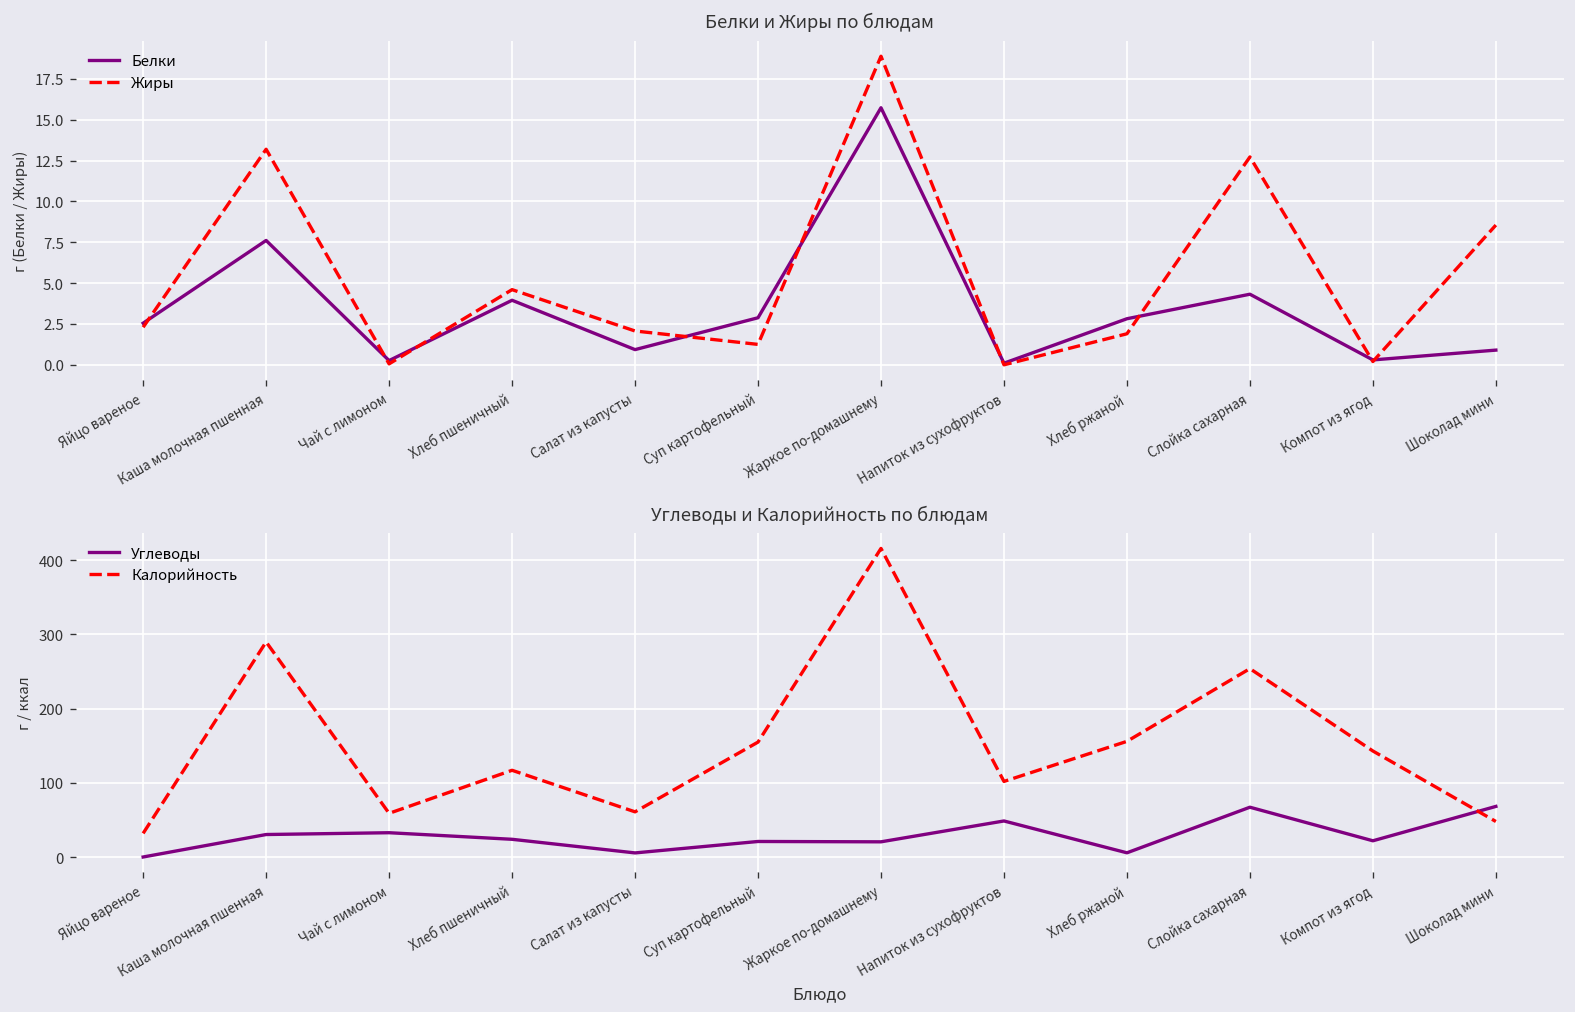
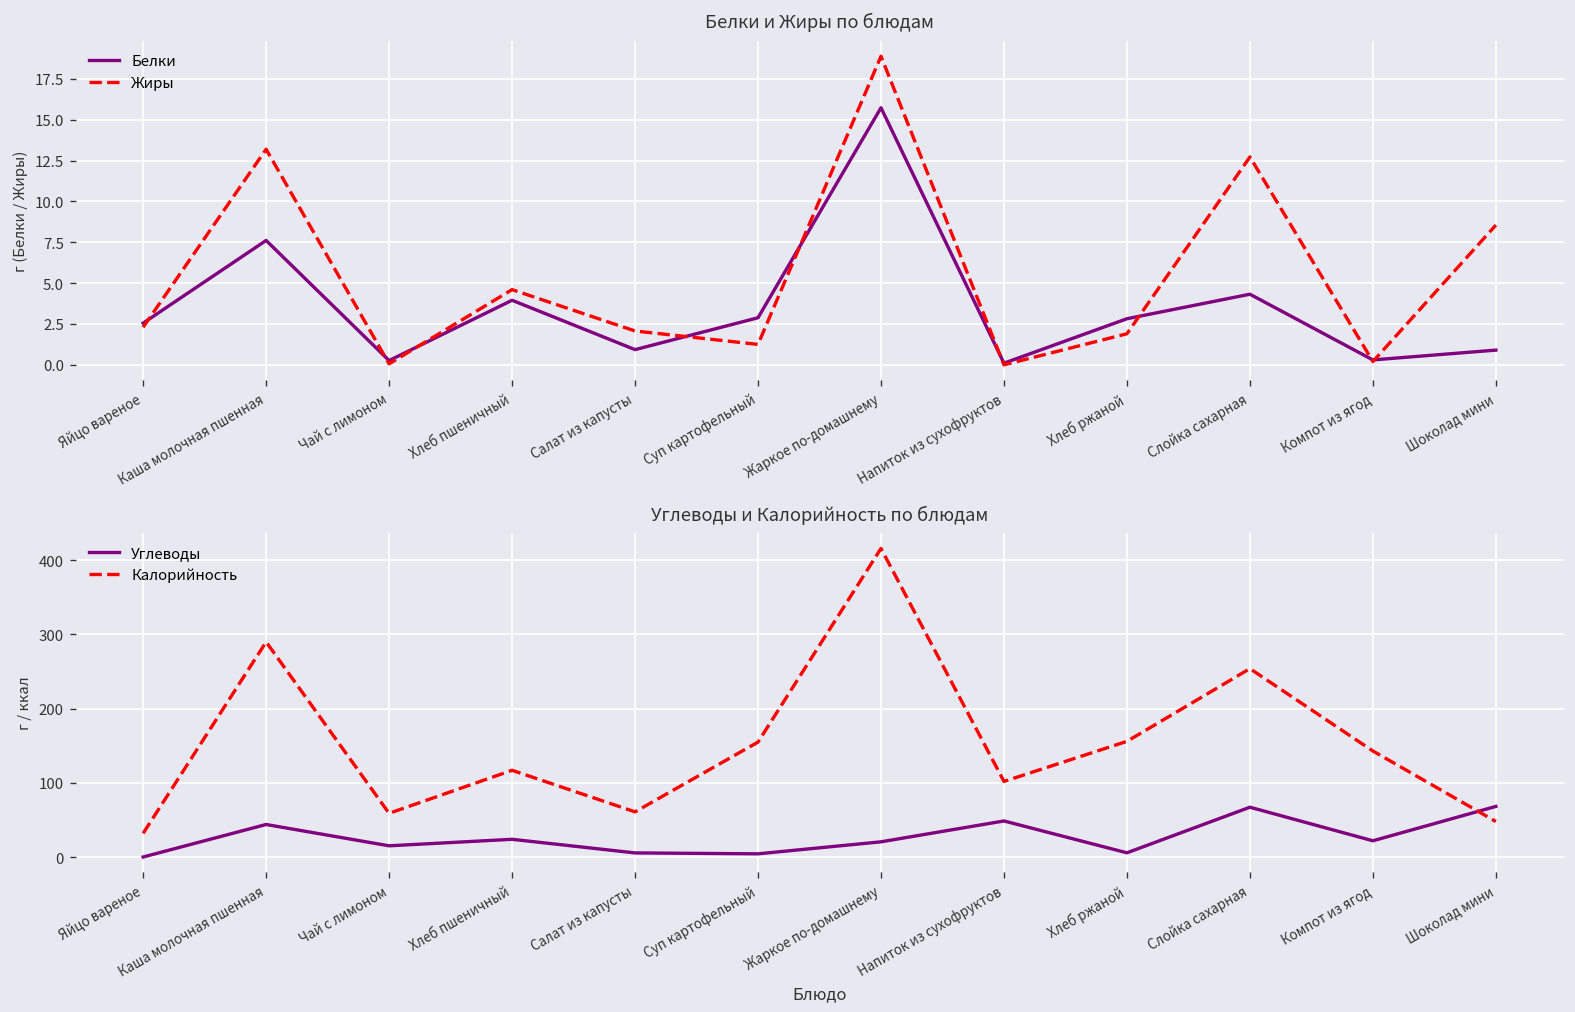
Углеводы и Калорийность по блюдам, Углеводы, Каша молочная пшенная: 30 -> 40
Углеводы и Калорийность по блюдам, Углеводы, Чай с лимоном: 30 -> 20
Углеводы и Калорийность по блюдам, Углеводы, Суп картофельный: 20 -> 0
